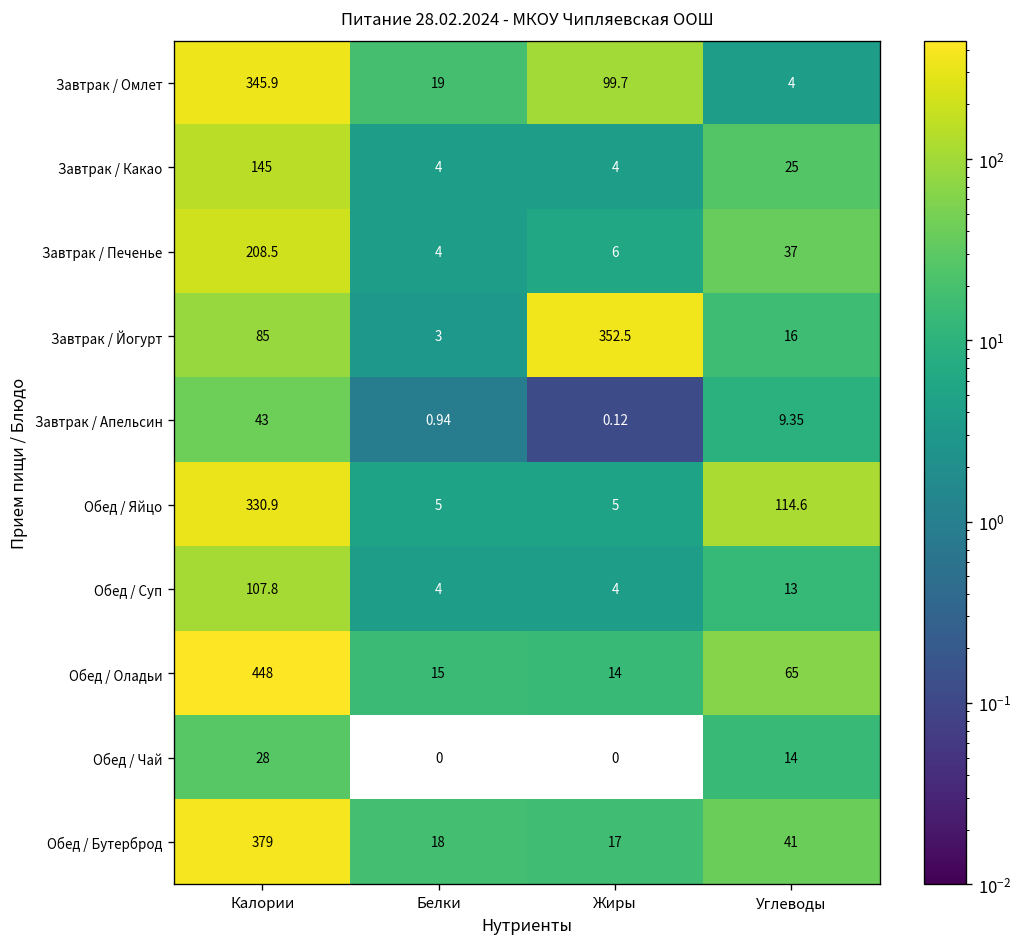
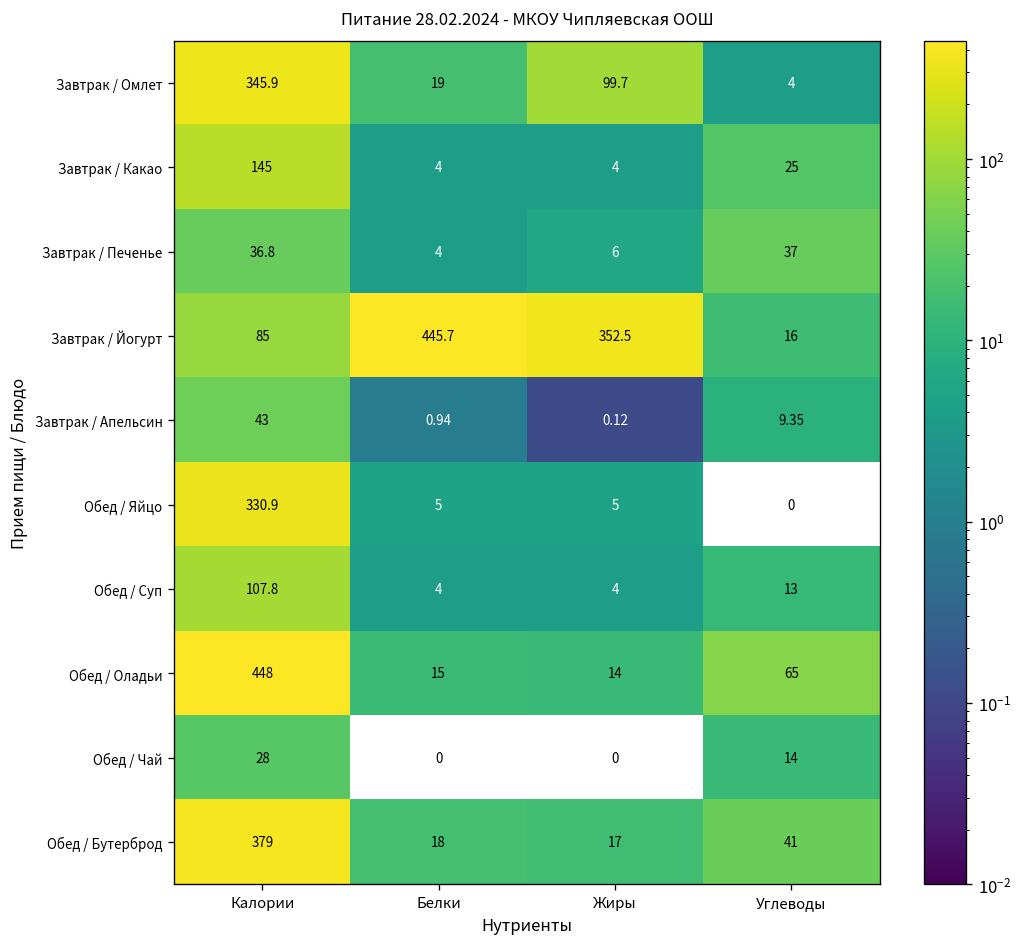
Завтрак / Печенье, Калории: 208.5 -> 36.8
Завтрак / Йогурт, Белки: 3 -> 445.7
Обед / Яйцо, Углеводы: 114.6 -> 0
